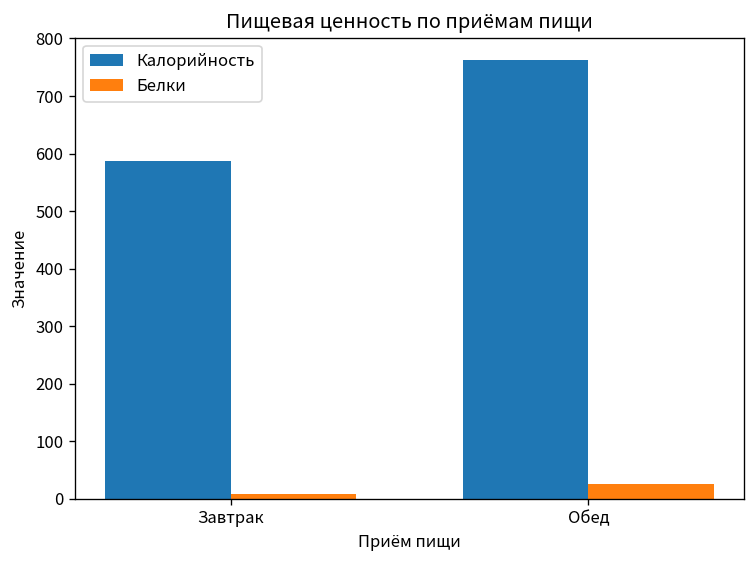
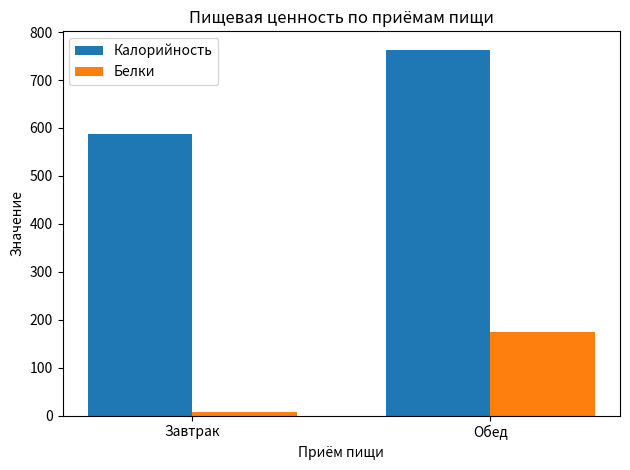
Белки, Обед: 30 -> 170
